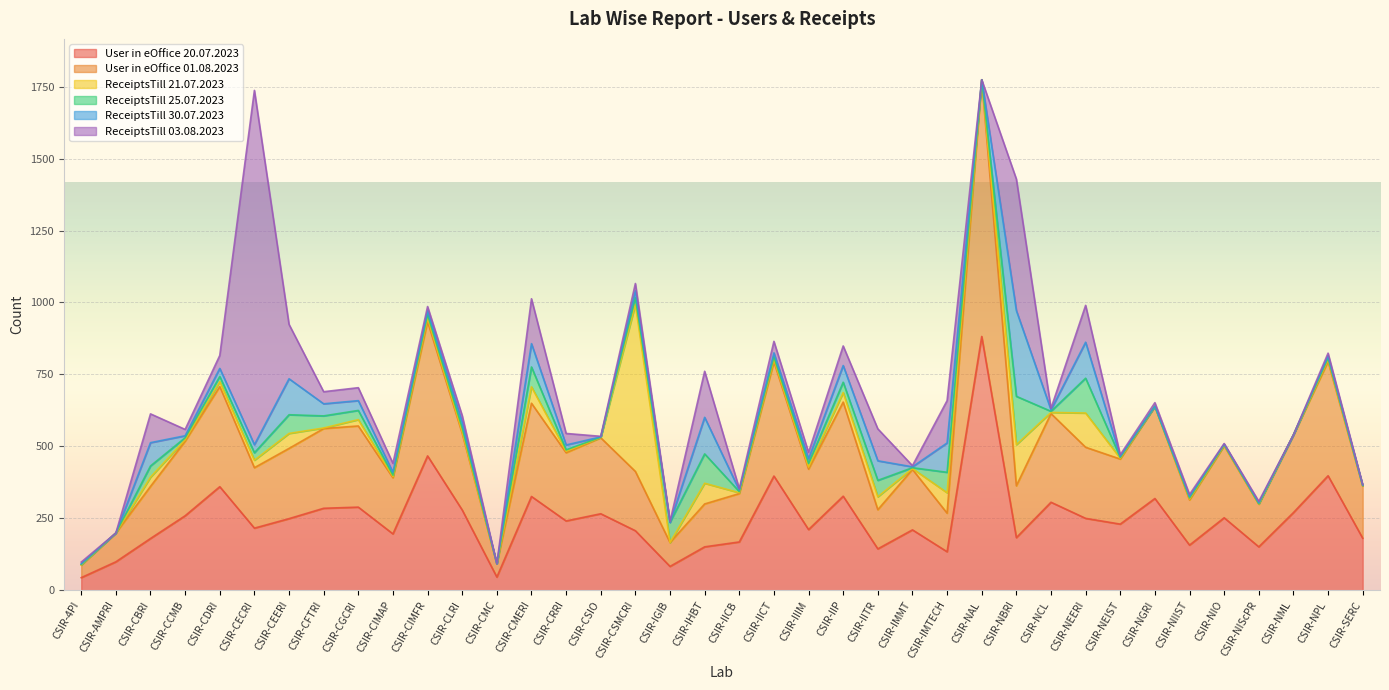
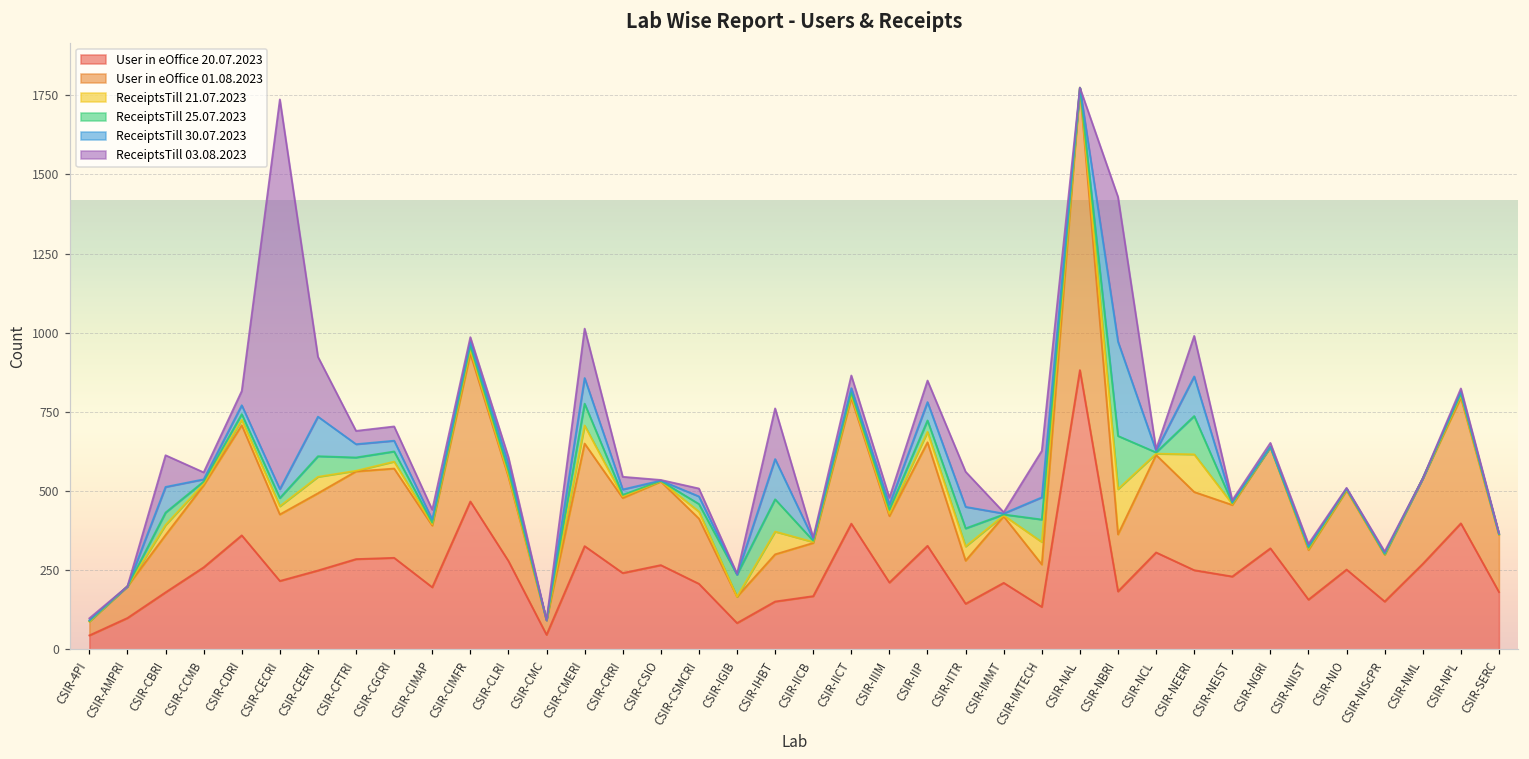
ReceiptsTill 21.07.2023, CSIR-CSMCRI: 580 -> 20
ReceiptsTill 30.07.2023, CSIR-IMTECH: 100 -> 70
